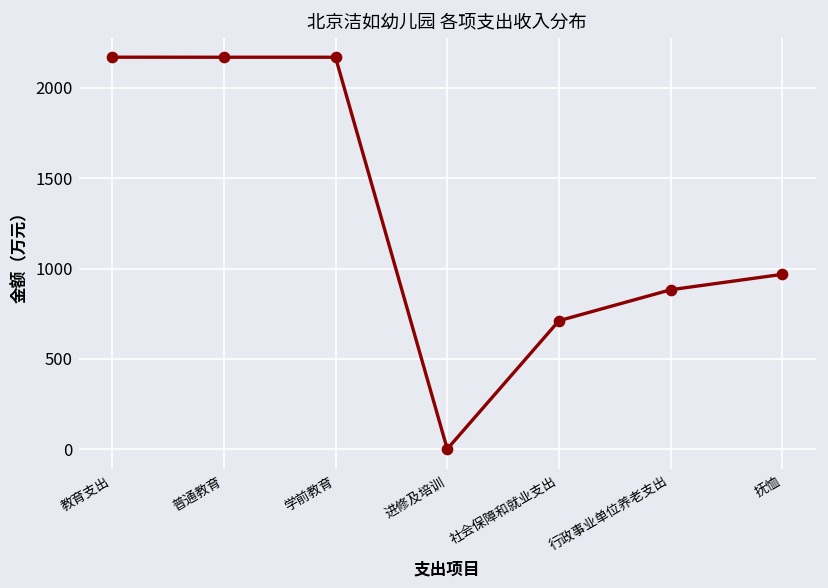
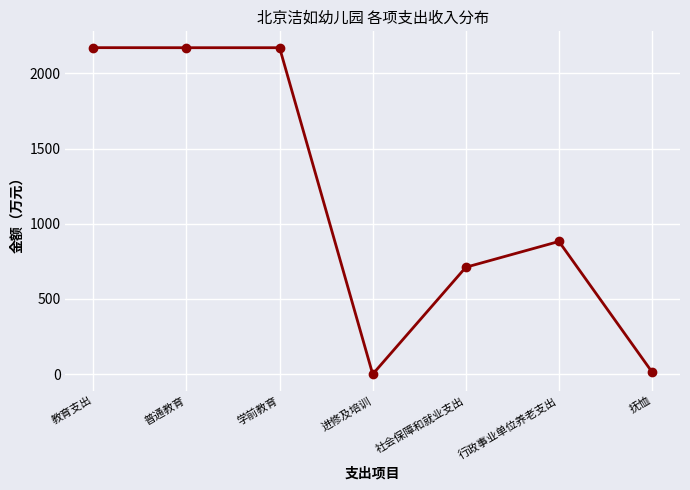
抚恤: 970 -> 10
